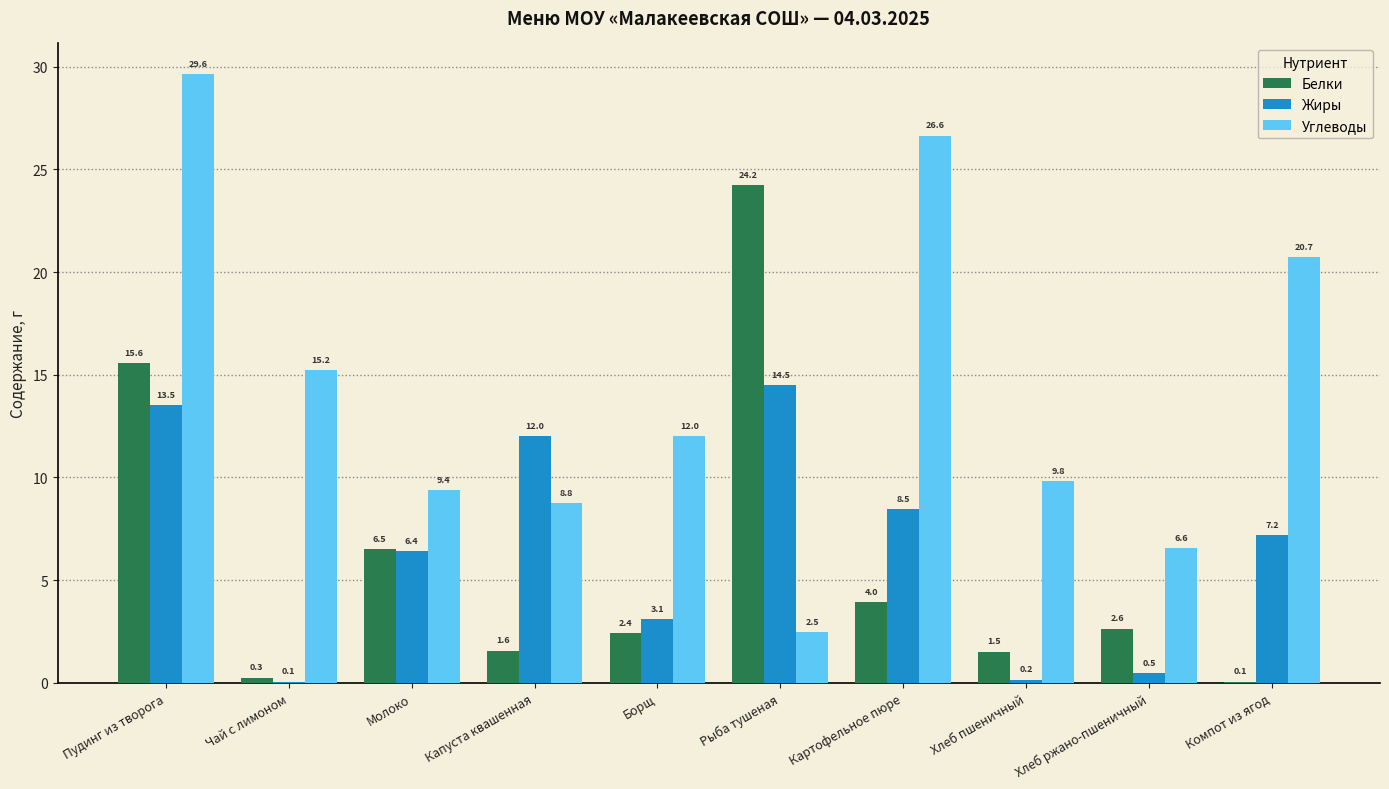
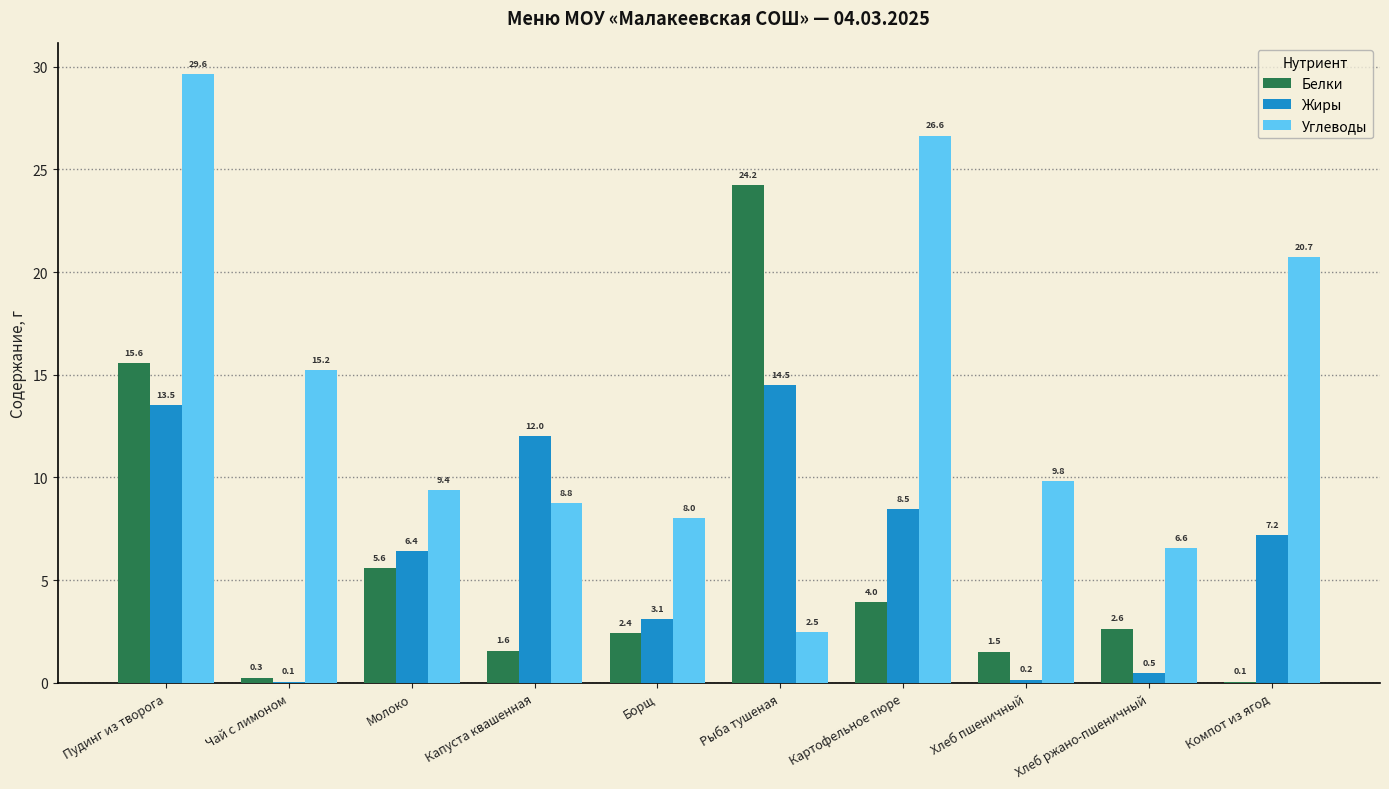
Белки, Молоко: 6.5 -> 5.6
Углеводы, Борщ: 12.0 -> 8.0
